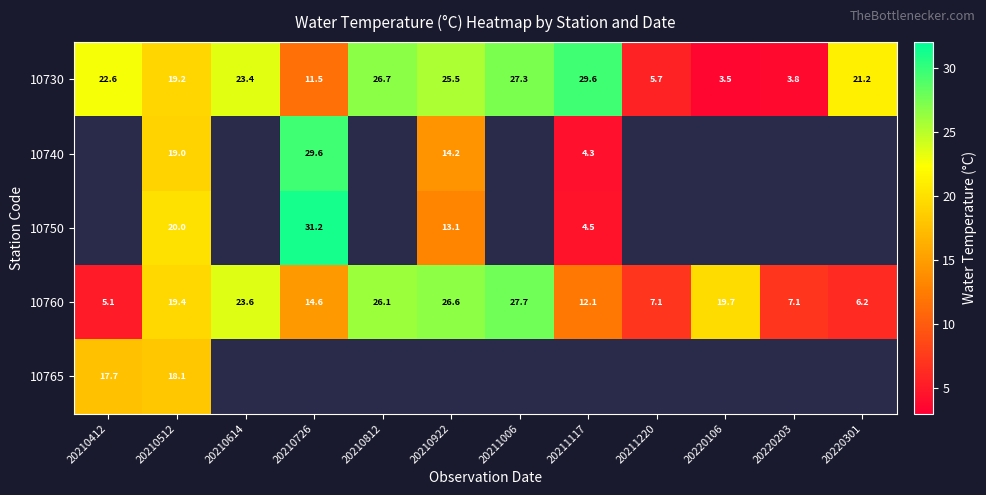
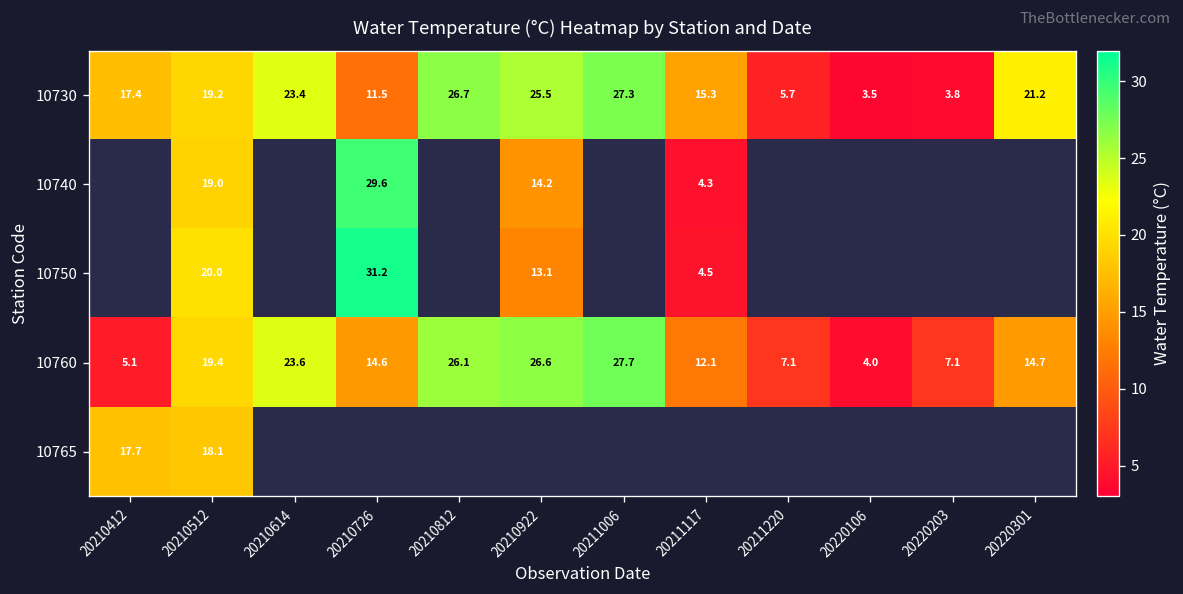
10730, 20210412: 22.6 -> 17.4
10730, 20211117: 29.6 -> 15.3
10760, 20220106: 19.7 -> 4.0
10760, 20220301: 6.2 -> 14.7
